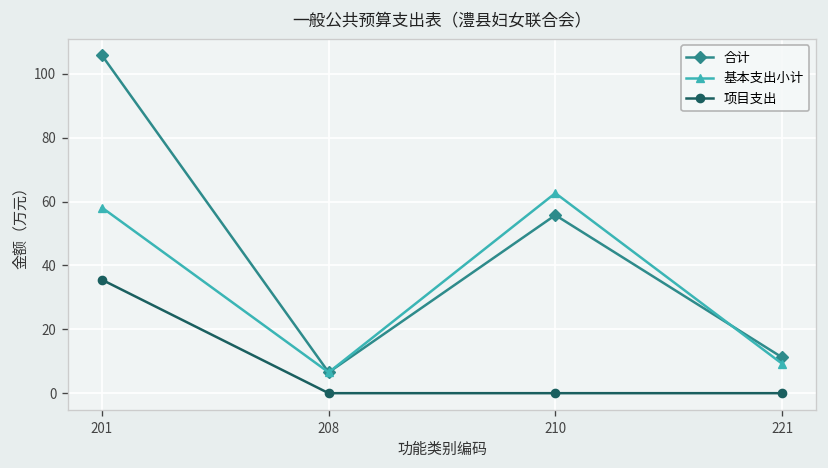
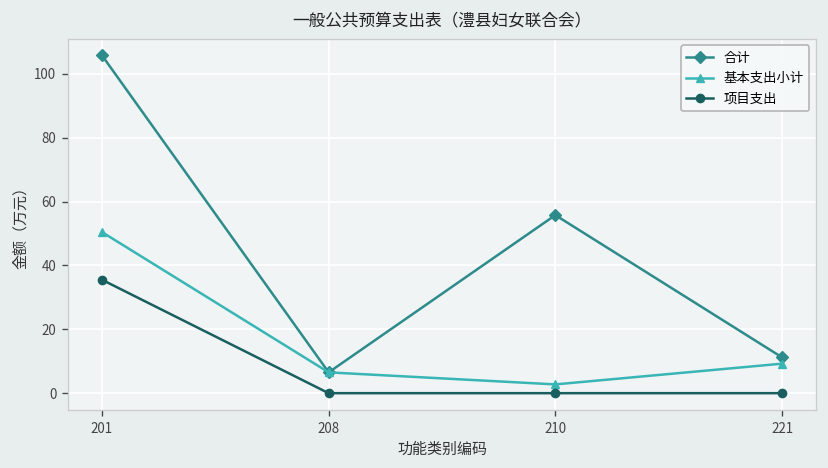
基本支出小计, 201: 58 -> 50
基本支出小计, 210: 63 -> 3
